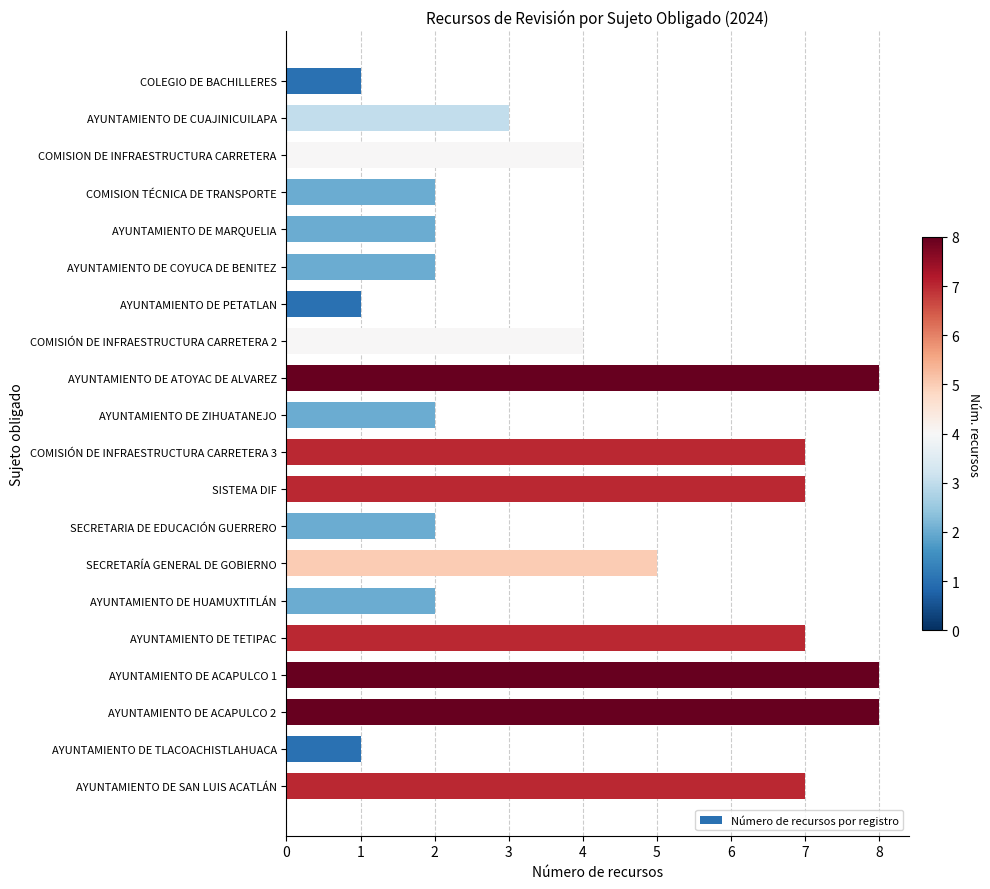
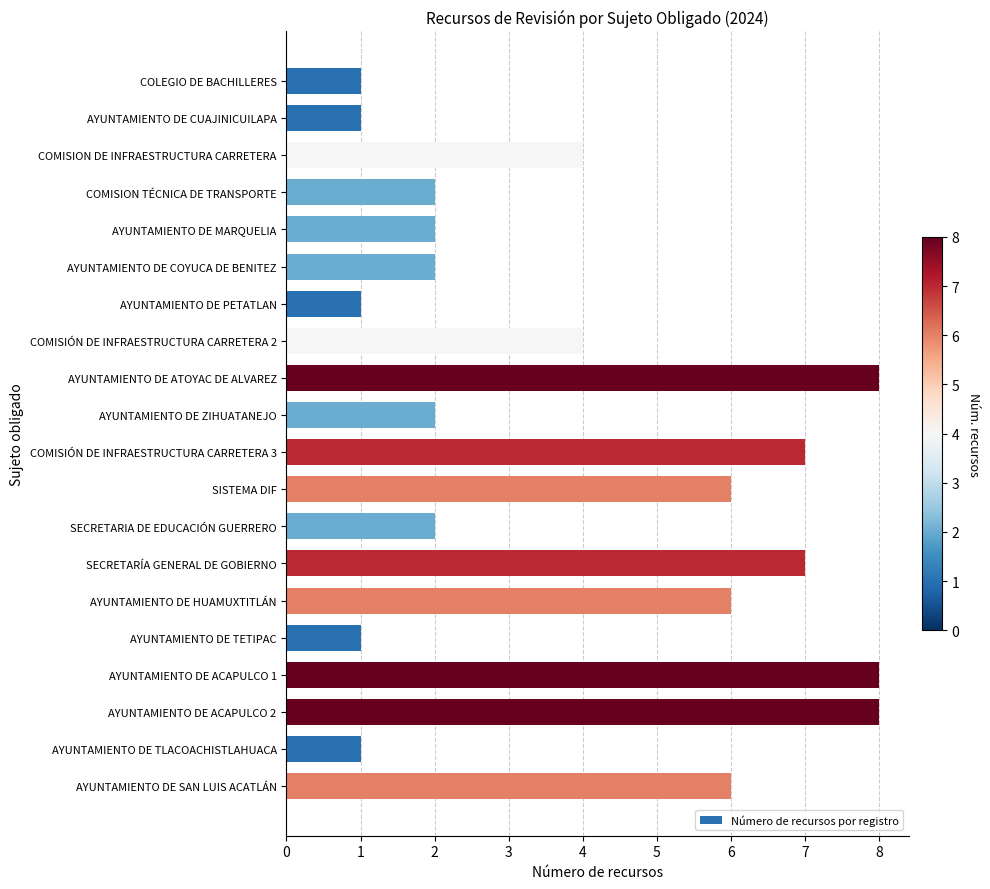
AYUNTAMIENTO DE CUAJINICUILAPA: 3 -> 1
SISTEMA DIF: 7 -> 6
SECRETARÍA GENERAL DE GOBIERNO: 5 -> 7
AYUNTAMIENTO DE HUAMUXTITLÁN: 2 -> 6
AYUNTAMIENTO DE TETIPAC: 7 -> 1
AYUNTAMIENTO DE SAN LUIS ACATLÁN: 7 -> 6
